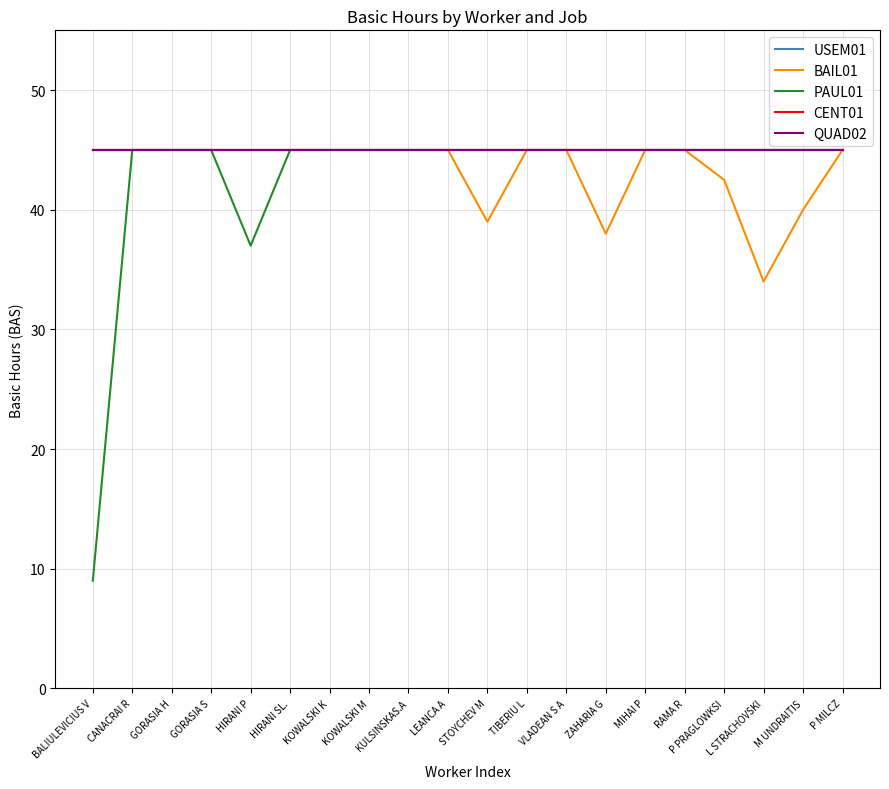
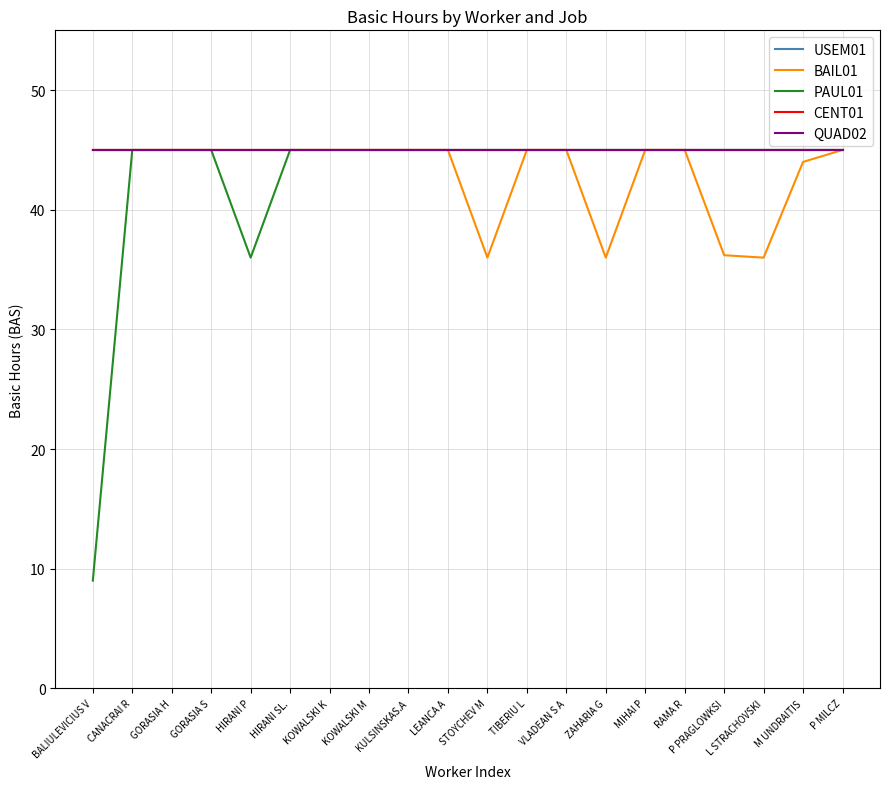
PAUL01, HIRANI P: 37 -> 36
BAIL01, STOYCHEV M: 39 -> 36
BAIL01, ZAHARIA G: 38 -> 36
BAIL01, P PRAGLOWKSI: 42.5 -> 36.2
BAIL01, L STRACHOVSKI: 34 -> 36
BAIL01, M UNDRAITIS: 40 -> 44
